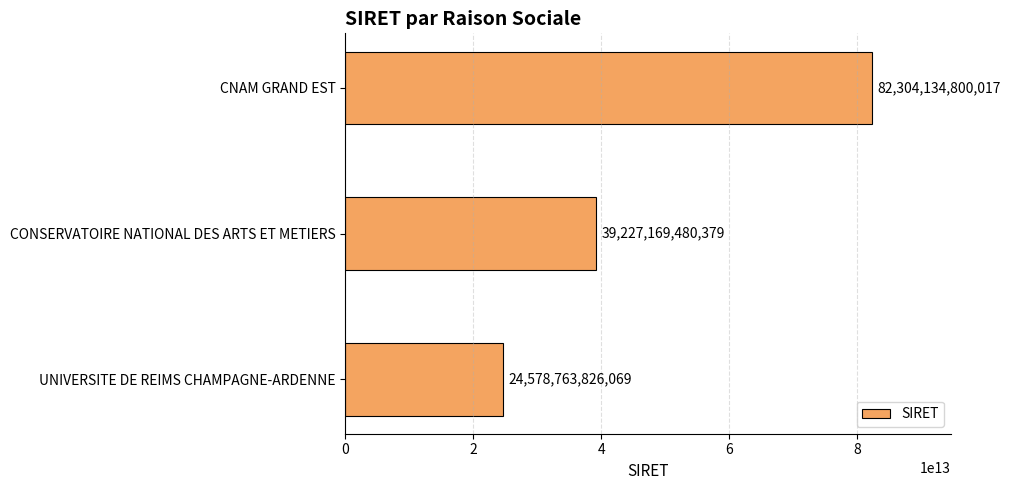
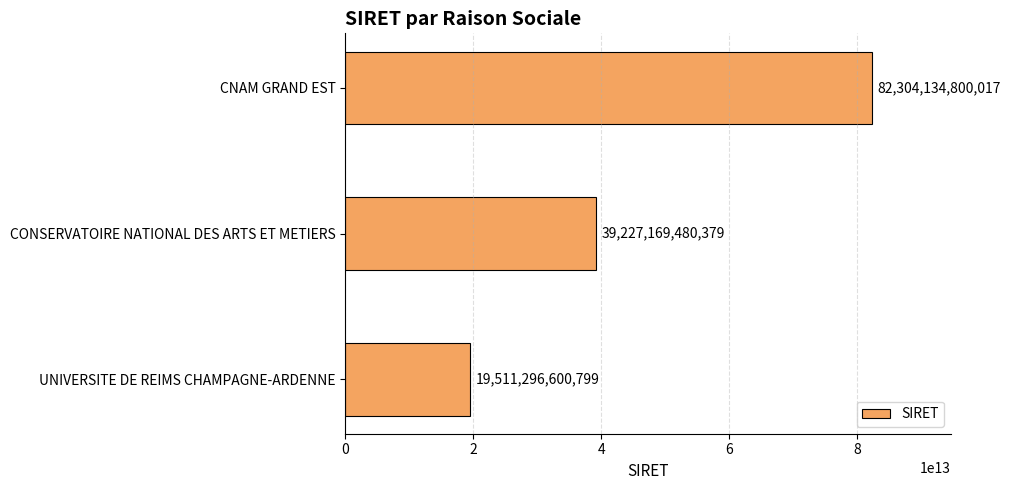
UNIVERSITE DE REIMS CHAMPAGNE-ARDENNE: 24,578,763,826,069 -> 19,511,296,600,799
